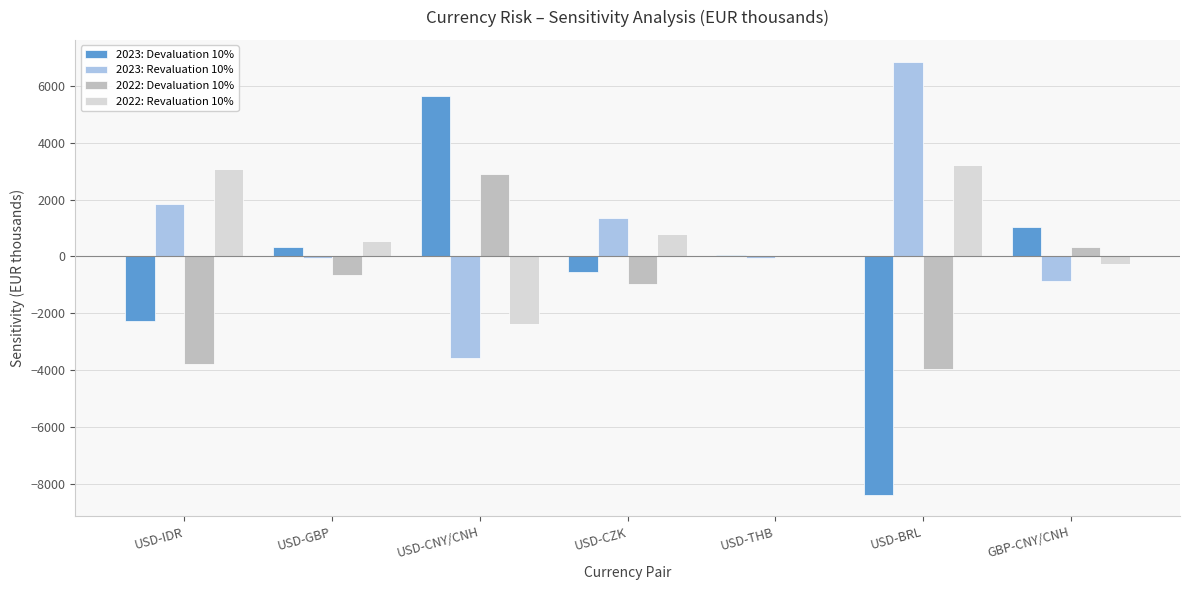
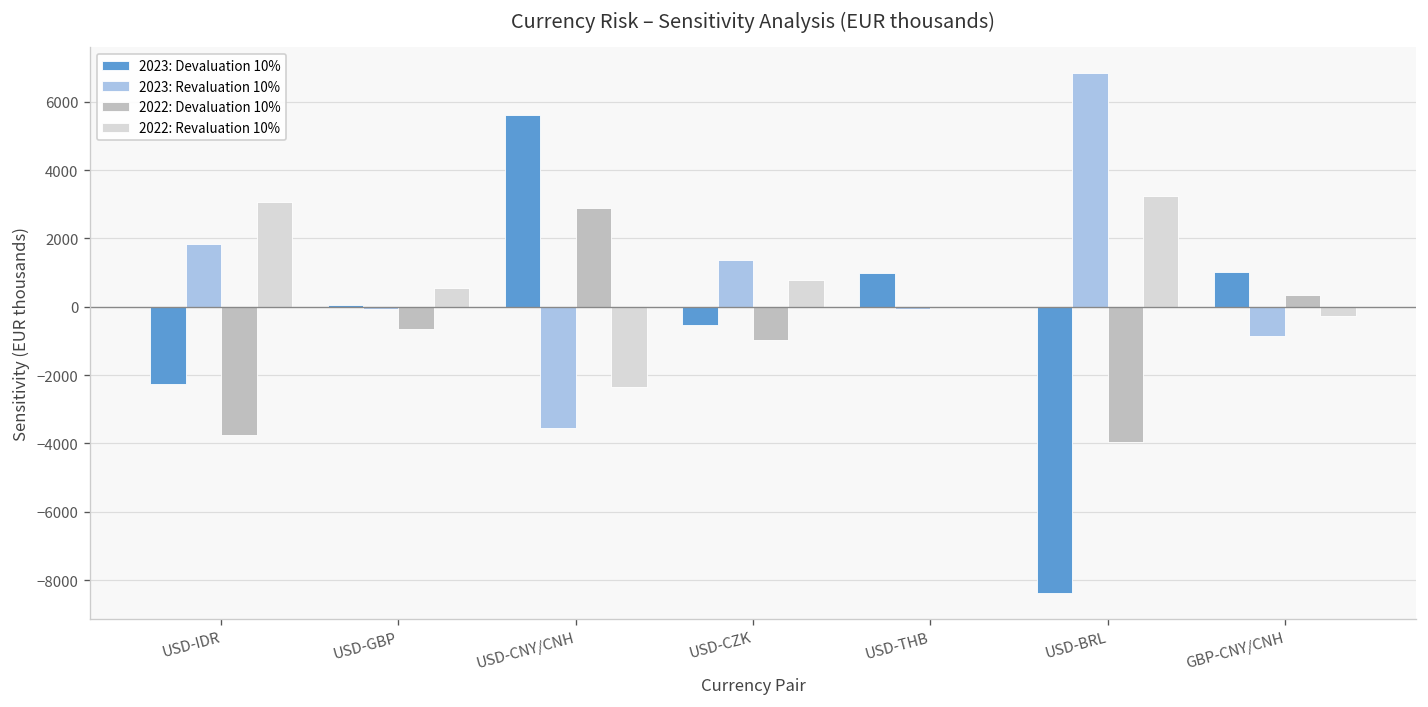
2023: Devaluation 10%, USD-GBP: 400 -> 100
2023: Devaluation 10%, USD-THB: 100 -> 1000
